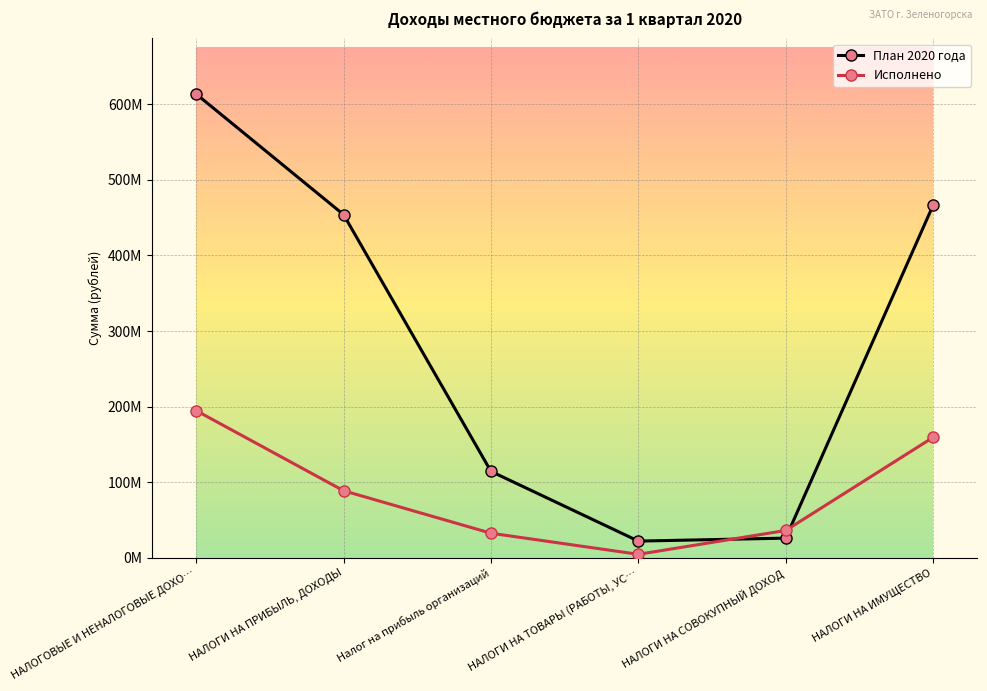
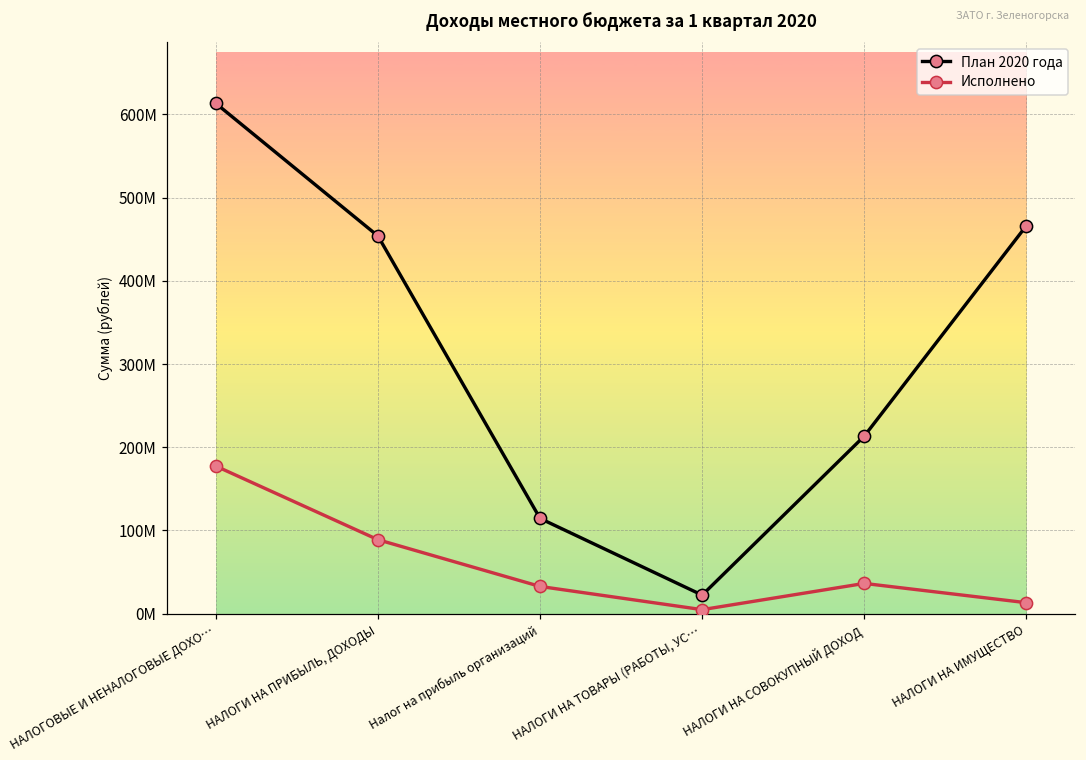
Исполнено, НАЛОГОВЫЕ И НЕНАЛОГОВЫЕ ДОХО…: 190000000 -> 180000000
План 2020 года, НАЛОГИ НА СОВОКУПНЫЙ ДОХОД: 30000000 -> 210000000
Исполнено, НАЛОГИ НА ИМУЩЕСТВО: 160000000 -> 10000000
